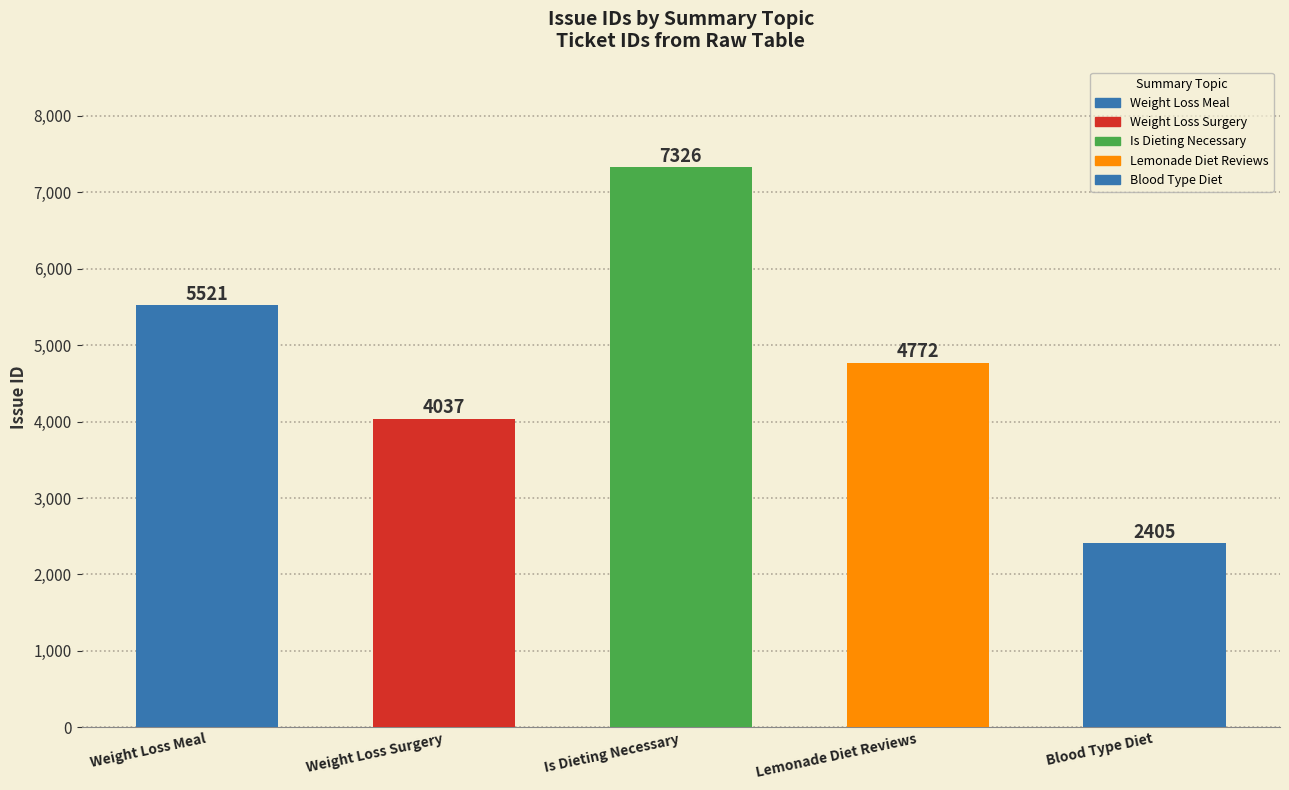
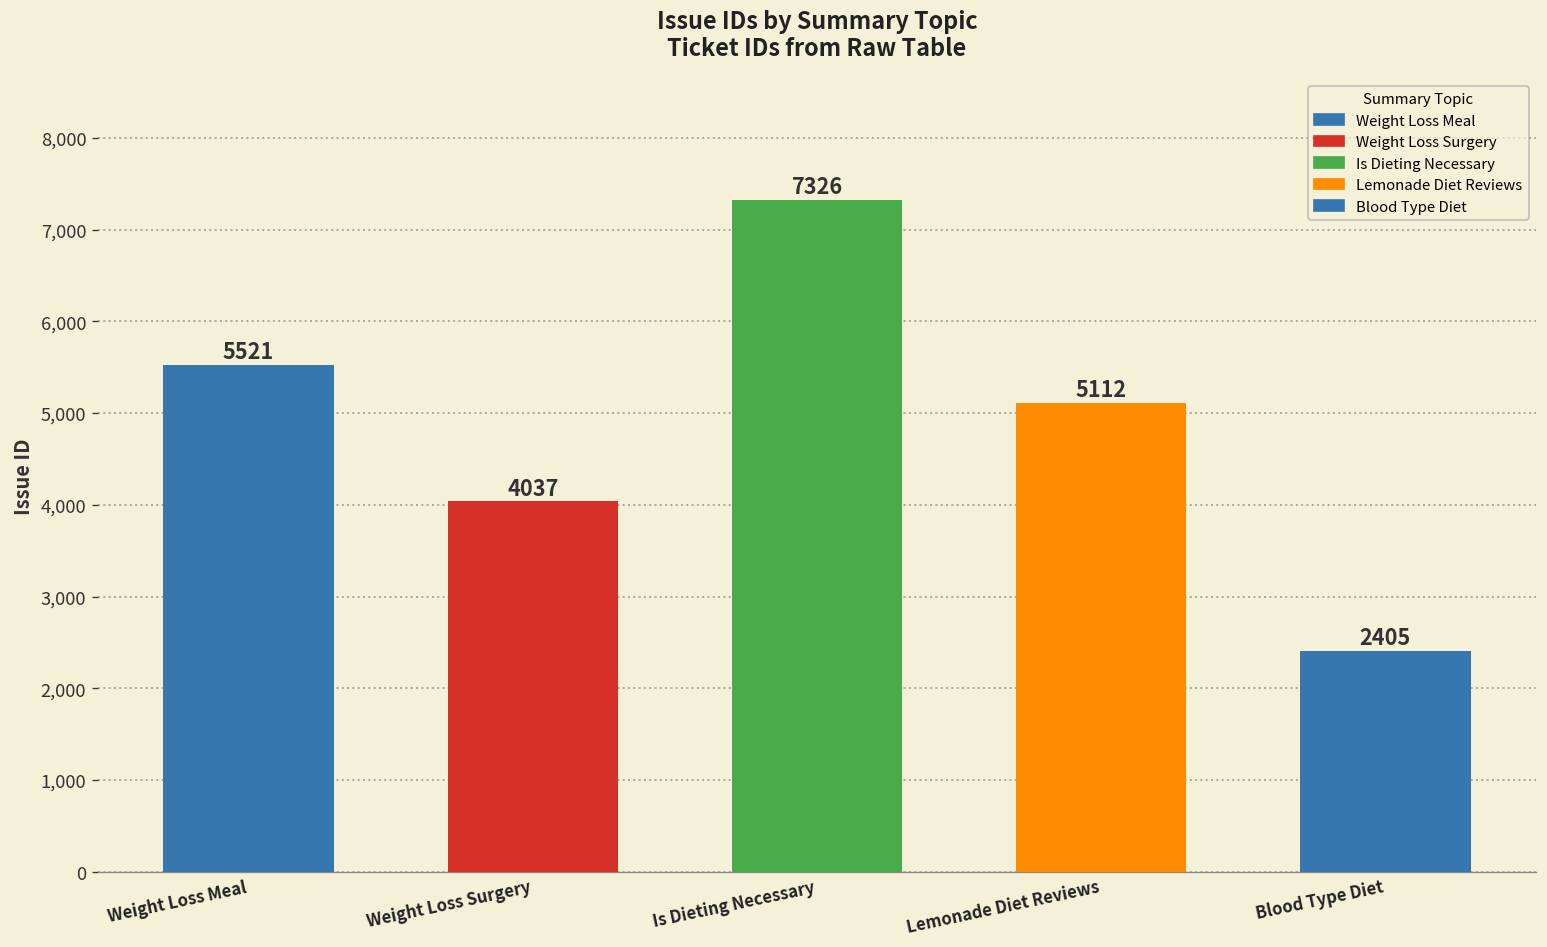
Lemonade Diet Reviews: 4772 -> 5112
